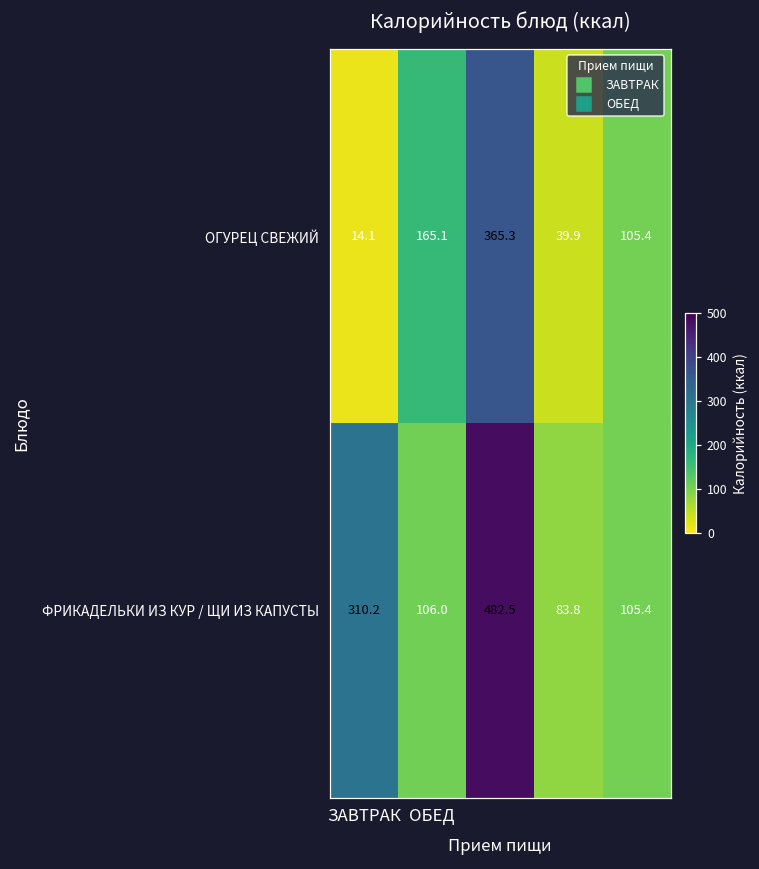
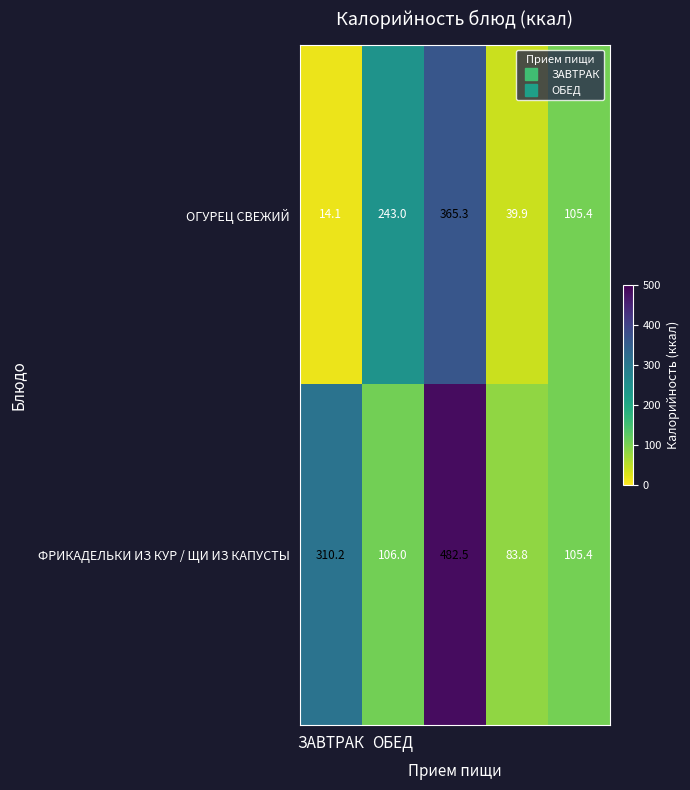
ОГУРЕЦ СВЕЖИЙ, ОБЕД: 165.1 -> 243.0
